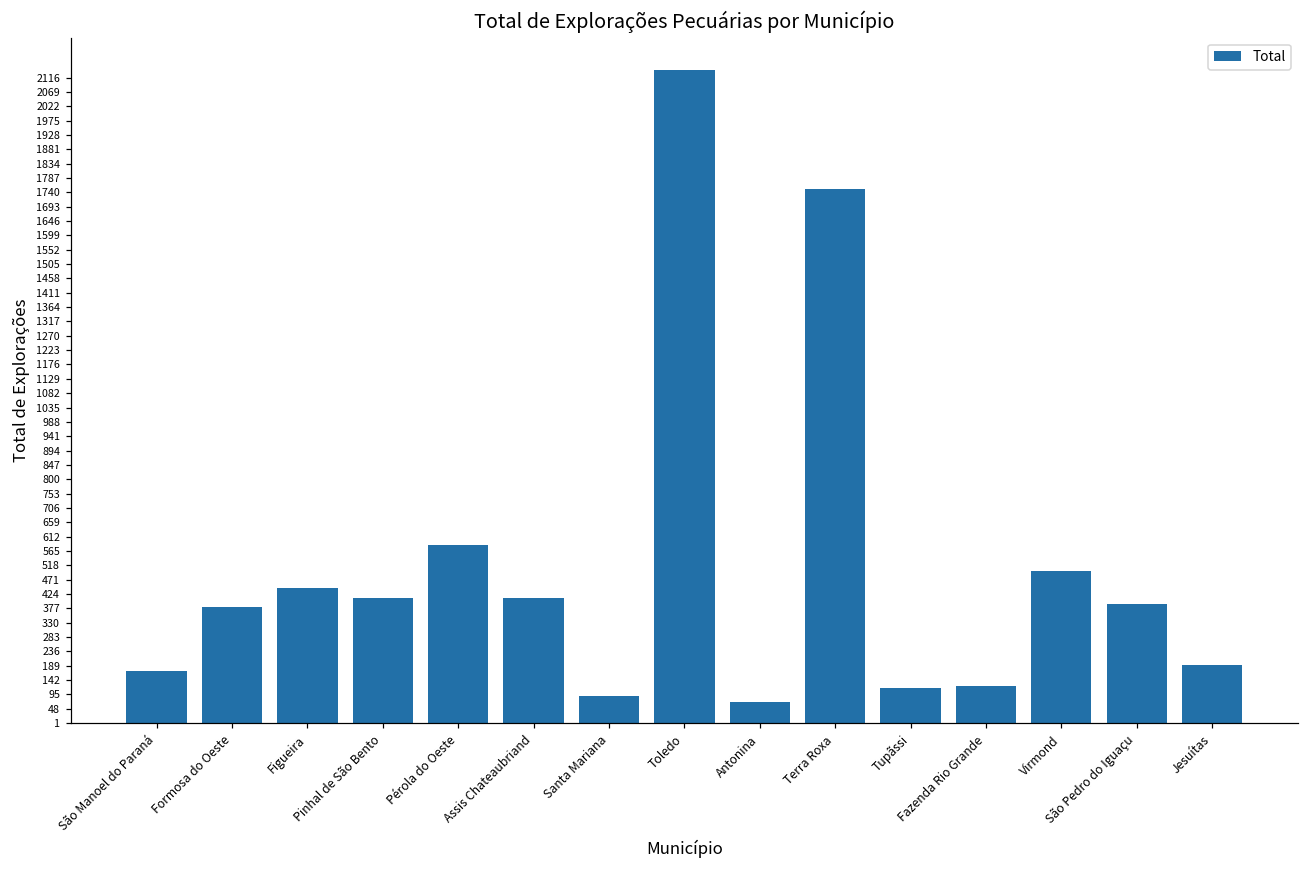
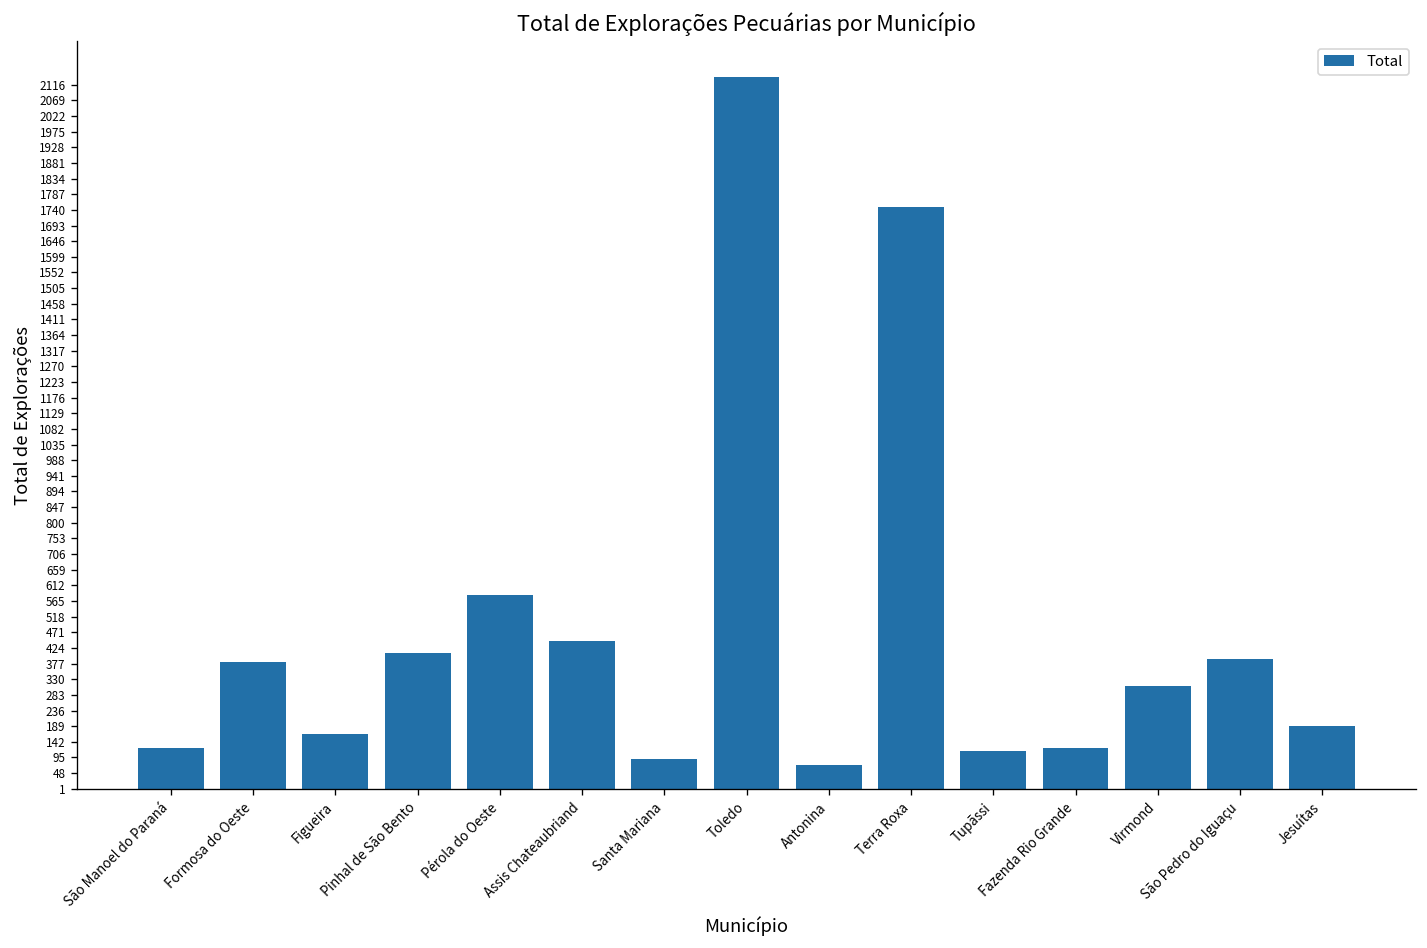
São Manoel do Paraná: 170 -> 120
Figueira: 440 -> 170
Assis Chateaubriand: 410 -> 450
Virmond: 500 -> 310
